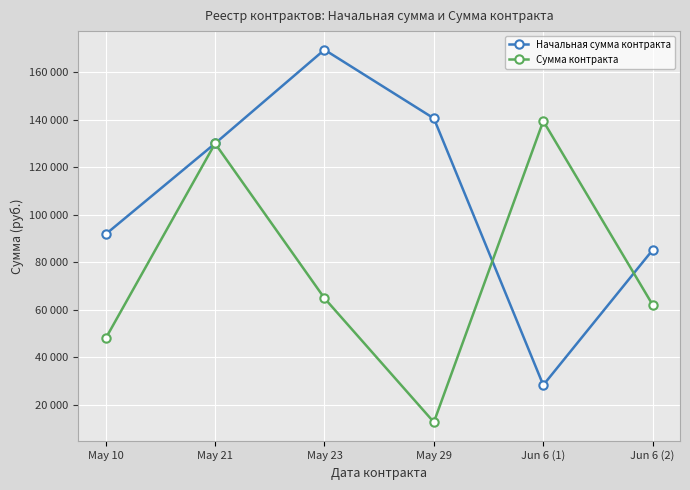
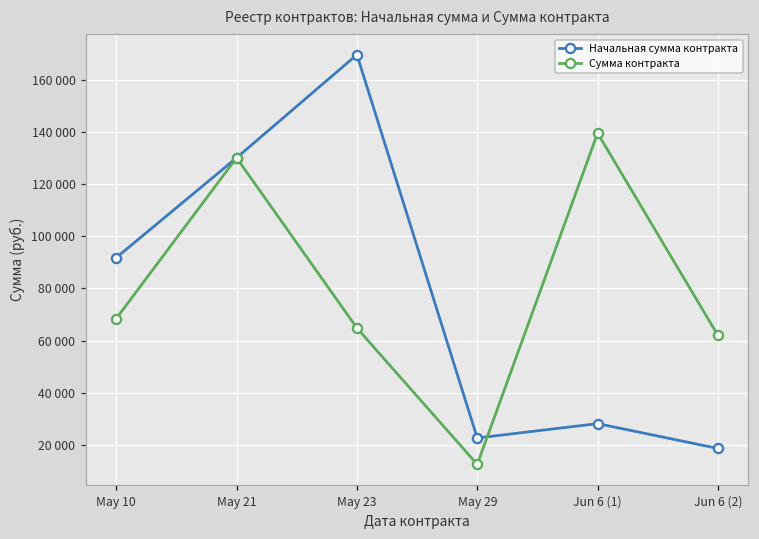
Сумма контракта, May 10: 48000 -> 68000
Начальная сумма контракта, May 29: 141000 -> 23000
Начальная сумма контракта, Jun 6 (2): 85000 -> 19000
